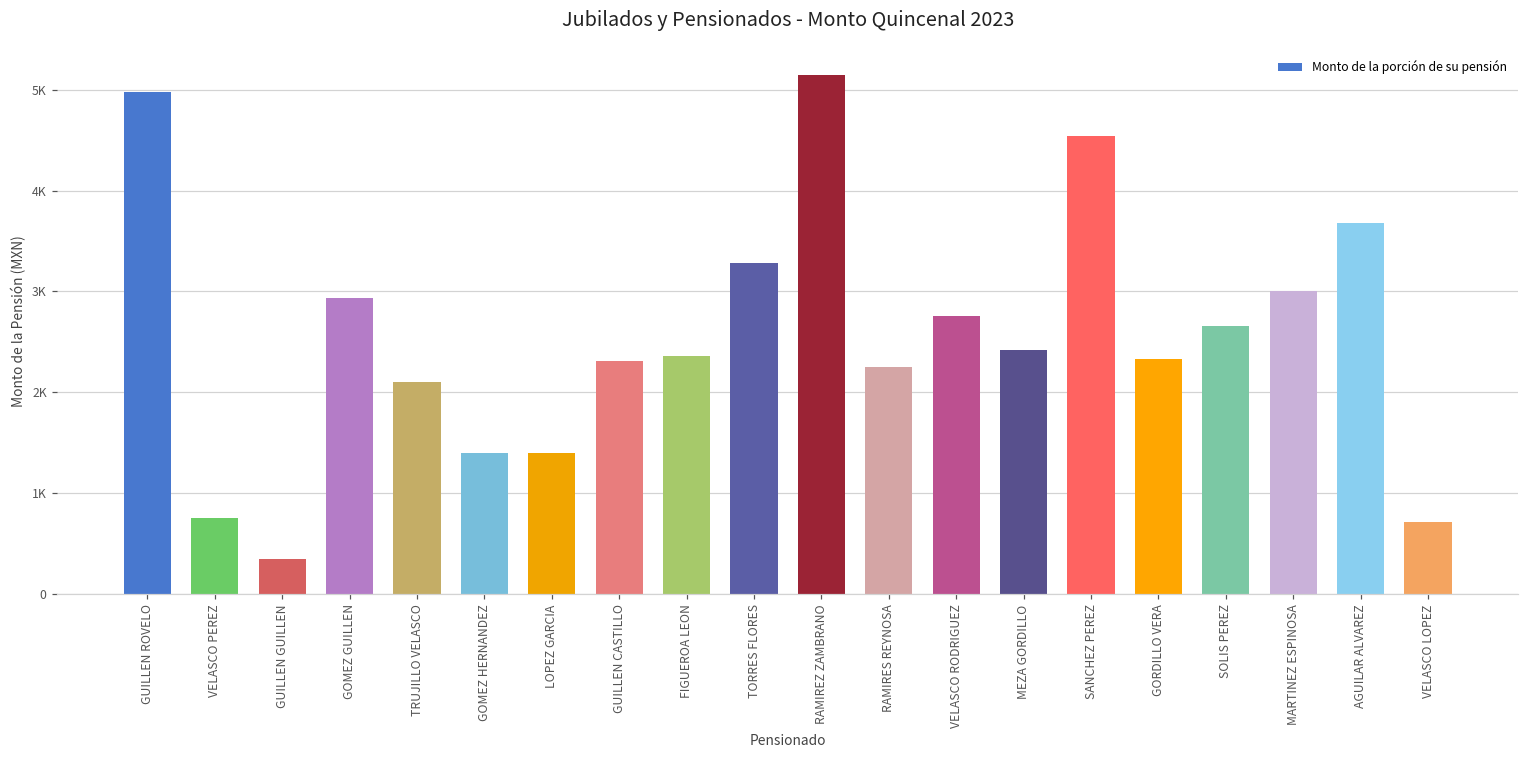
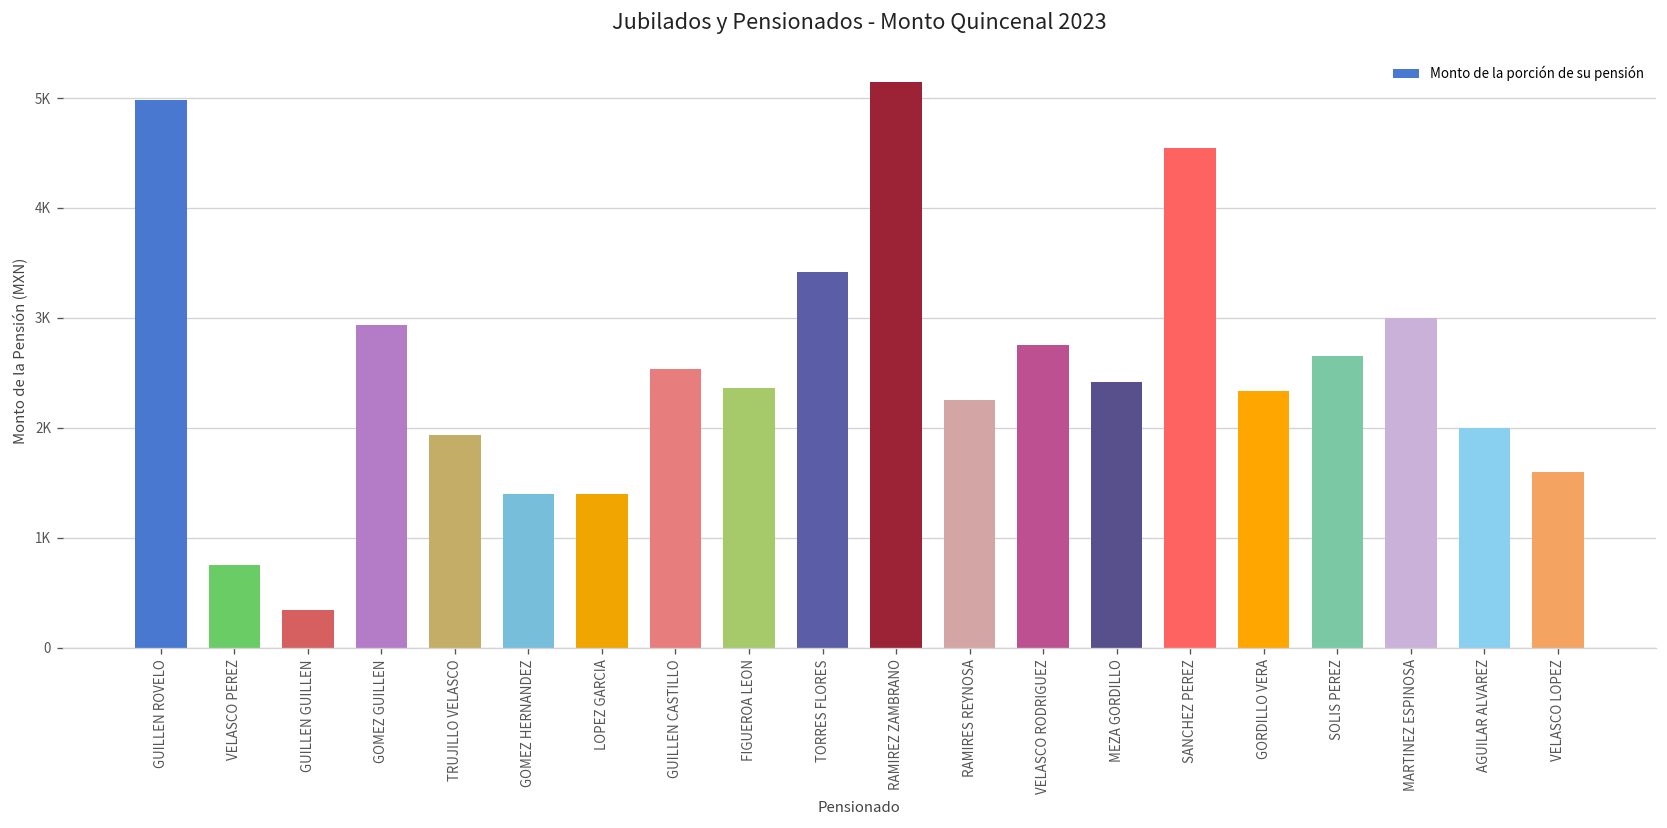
TRUJILLO VELASCO: 2100 -> 1900
GUILLEN CASTILLO: 2300 -> 2500
TORRES FLORES: 3300 -> 3400
AGUILAR ALVAREZ: 3700 -> 2000
VELASCO LOPEZ: 700 -> 1600
